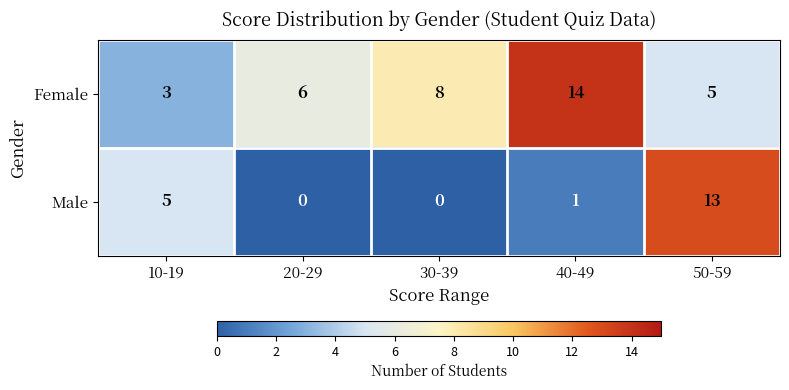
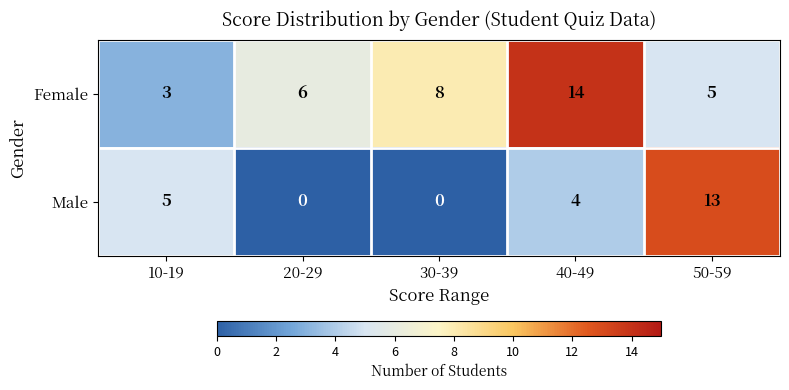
Male, 40-49: 1 -> 4
